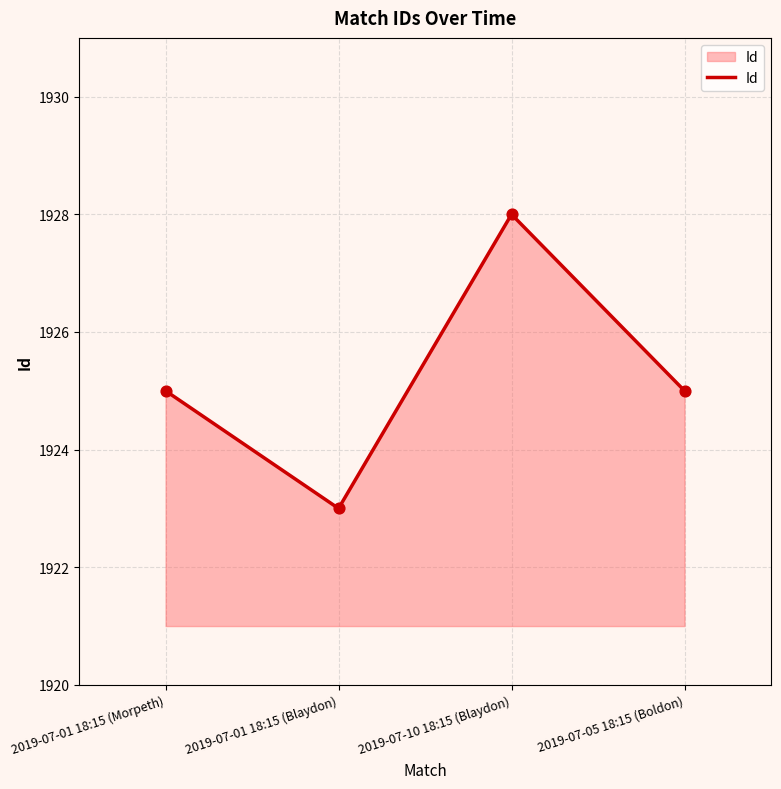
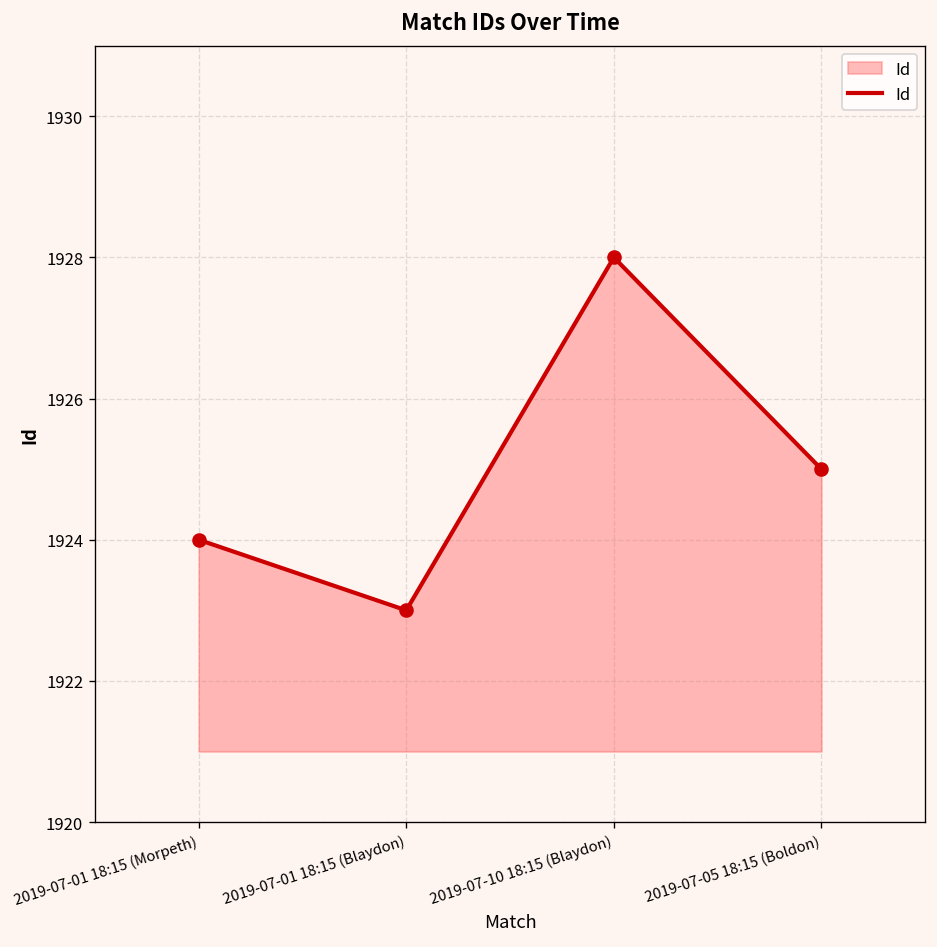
2019-07-01 18:15 (Morpeth): 1925 -> 1924
